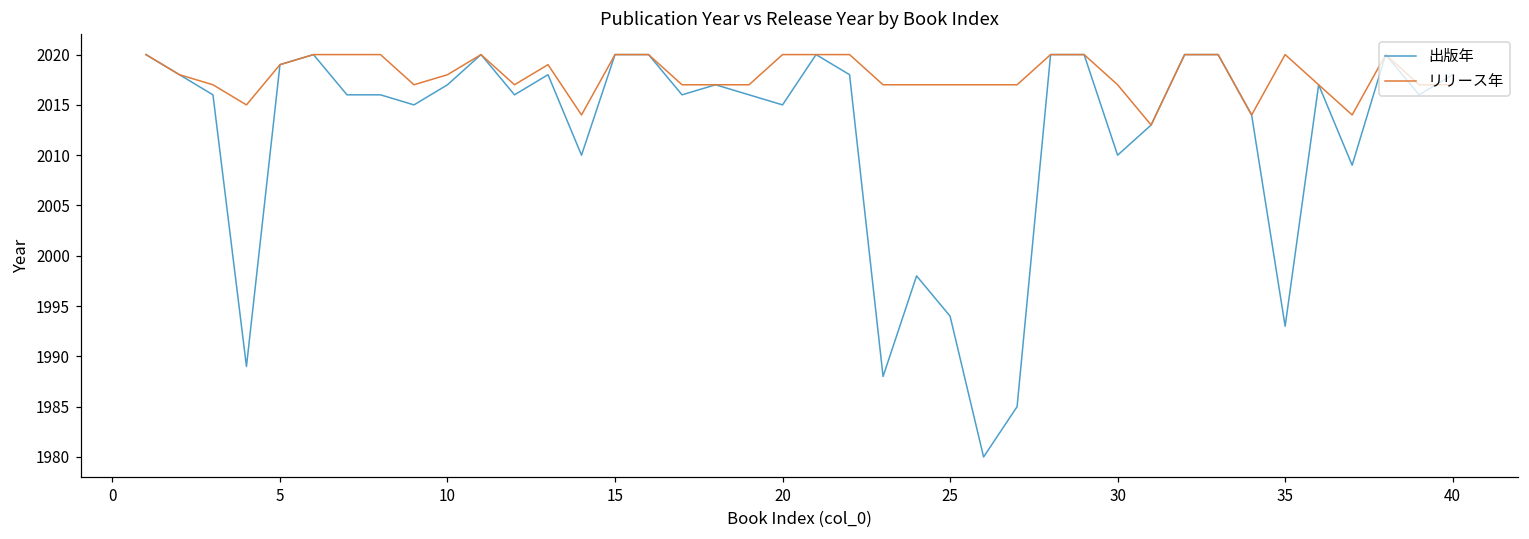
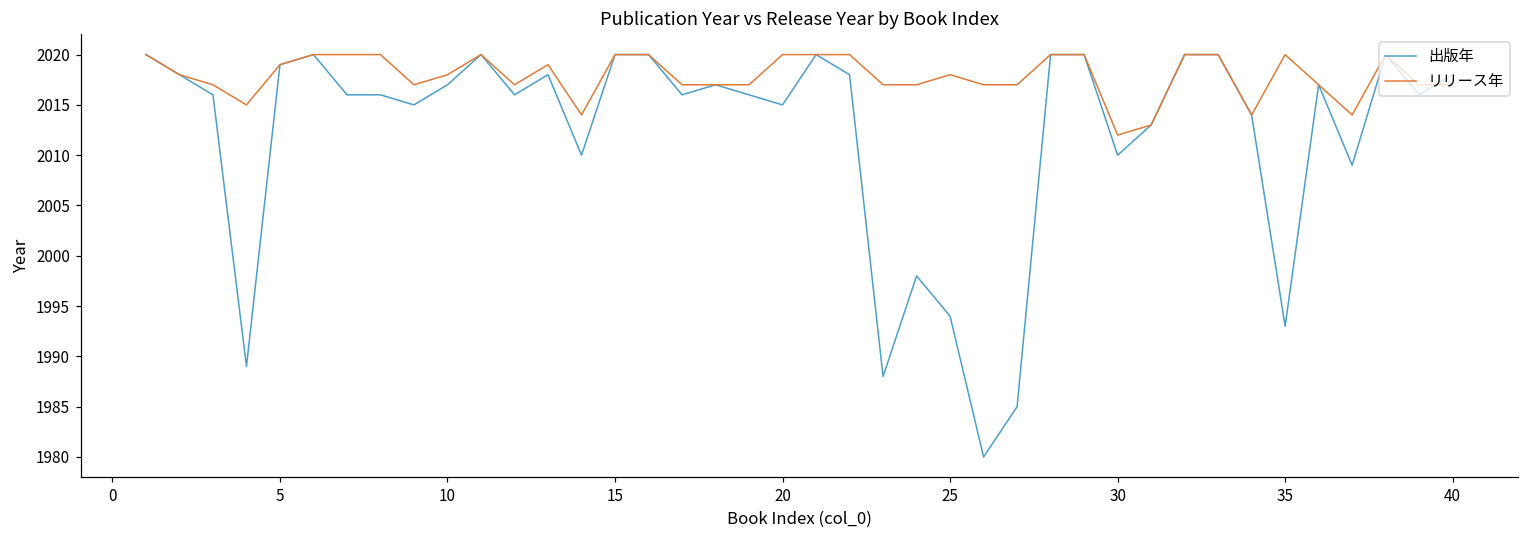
リリース年, 25: 2017 -> 2018
リリース年, 30: 2017 -> 2012
